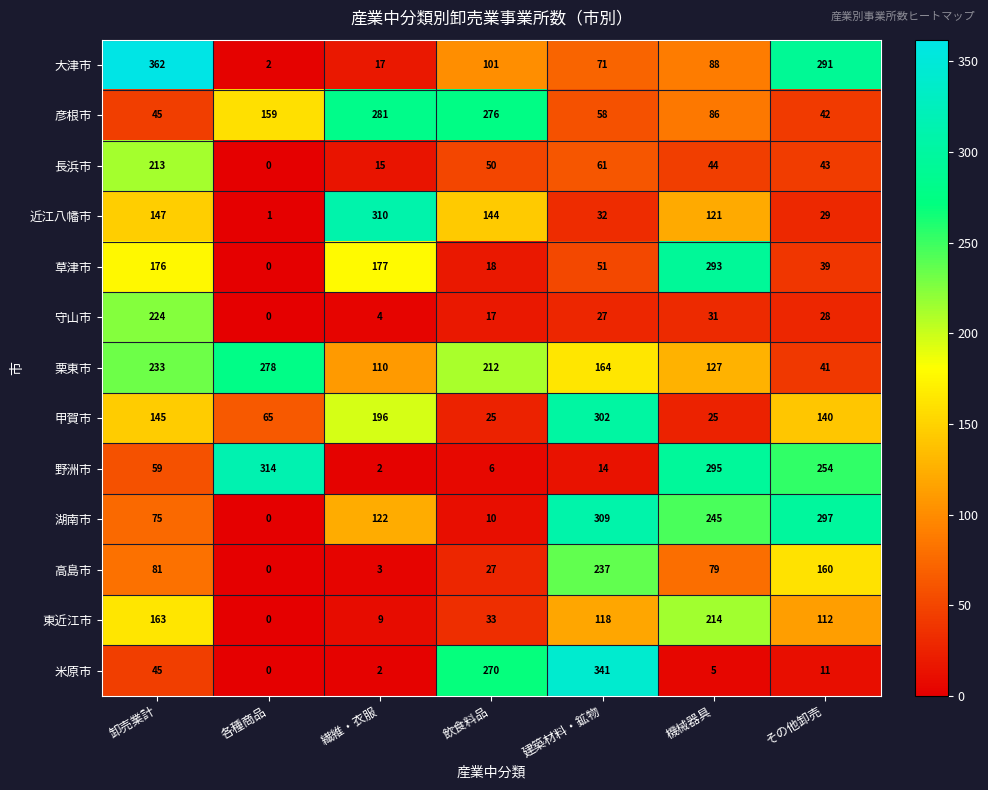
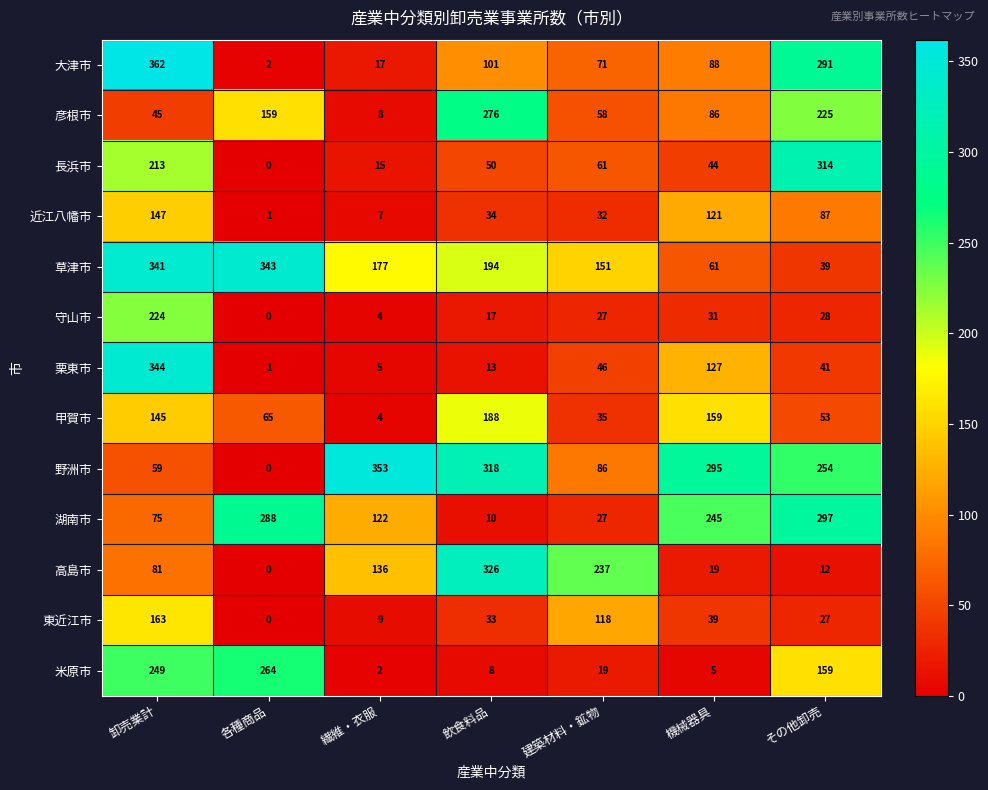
彦根市, 繊維・衣服: 281 -> 8
彦根市, その他卸売: 42 -> 225
長浜市, その他卸売: 43 -> 314
近江八幡市, 繊維・衣服: 310 -> 7
近江八幡市, 飲食料品: 144 -> 34
近江八幡市, その他卸売: 29 -> 87
草津市, 卸売業計: 176 -> 341
草津市, 各種商品: 0 -> 343
草津市, 飲食料品: 18 -> 194
草津市, 建築材料・鉱物: 51 -> 151
草津市, 機械器具: 293 -> 61
栗東市, 卸売業計: 233 -> 344
栗東市, 各種商品: 278 -> 1
栗東市, 繊維・衣服: 110 -> 5
栗東市, 飲食料品: 212 -> 13
栗東市, 建築材料・鉱物: 164 -> 46
甲賀市, 繊維・衣服: 196 -> 4
甲賀市, 飲食料品: 25 -> 188
甲賀市, 建築材料・鉱物: 302 -> 35
甲賀市, 機械器具: 25 -> 159
甲賀市, その他卸売: 140 -> 53
野洲市, 各種商品: 314 -> 0
野洲市, 繊維・衣服: 2 -> 353
野洲市, 飲食料品: 6 -> 318
野洲市, 建築材料・鉱物: 14 -> 86
湖南市, 各種商品: 0 -> 288
湖南市, 建築材料・鉱物: 309 -> 27
高島市, 繊維・衣服: 3 -> 136
高島市, 飲食料品: 27 -> 326
高島市, 機械器具: 79 -> 19
高島市, その他卸売: 160 -> 12
東近江市, 機械器具: 214 -> 39
東近江市, その他卸売: 112 -> 27
米原市, 卸売業計: 45 -> 249
米原市, 各種商品: 0 -> 264
米原市, 飲食料品: 270 -> 8
米原市, 建築材料・鉱物: 341 -> 19
米原市, その他卸売: 11 -> 159
